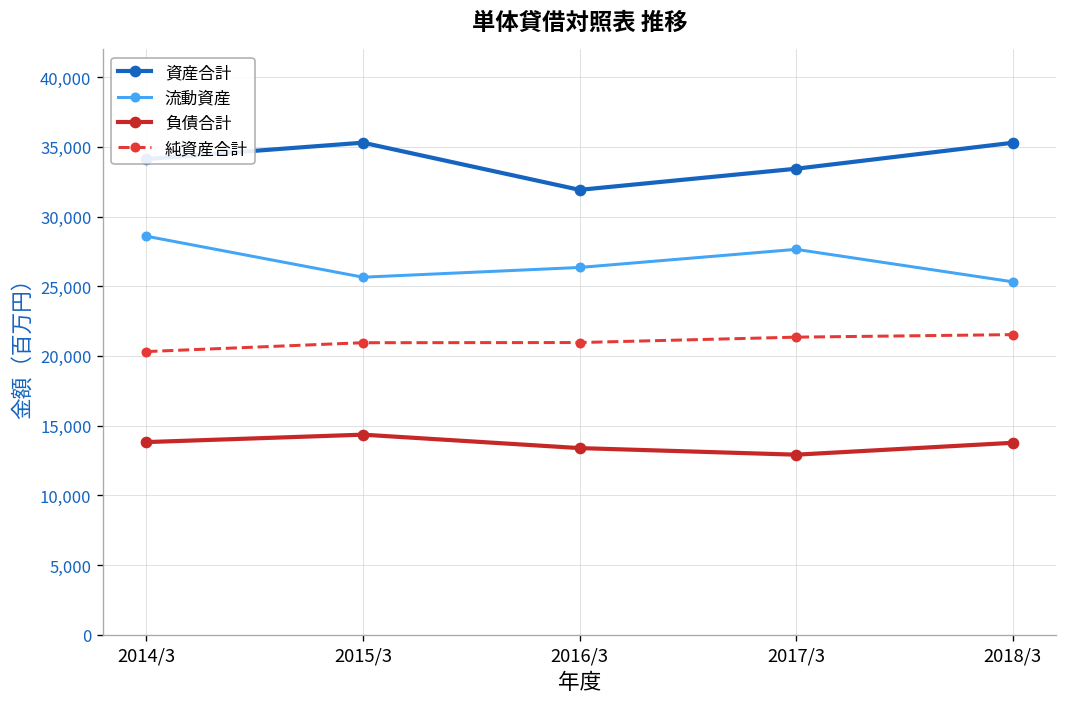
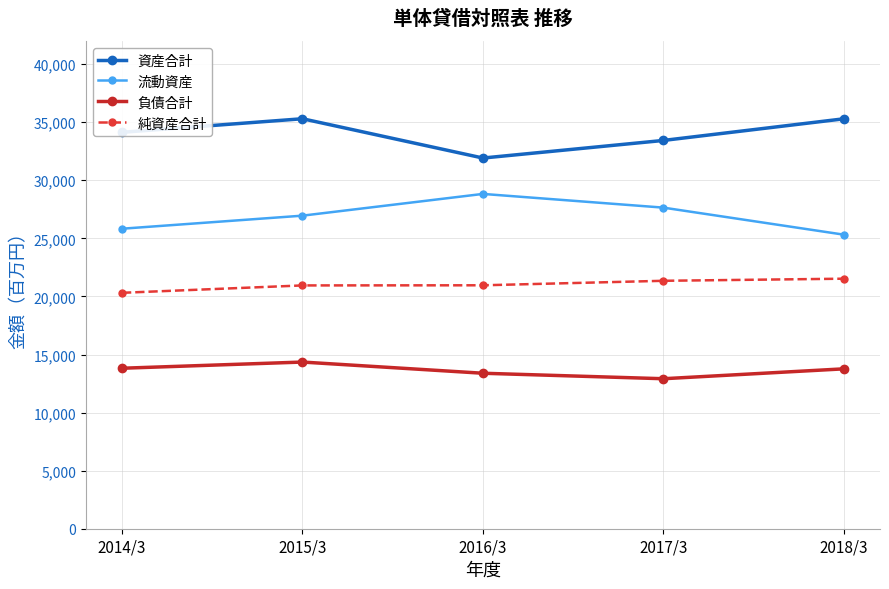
流動資産, 2014/3: 28,600 -> 25,800
流動資産, 2015/3: 25,600 -> 27,000
流動資産, 2016/3: 26,300 -> 28,800
